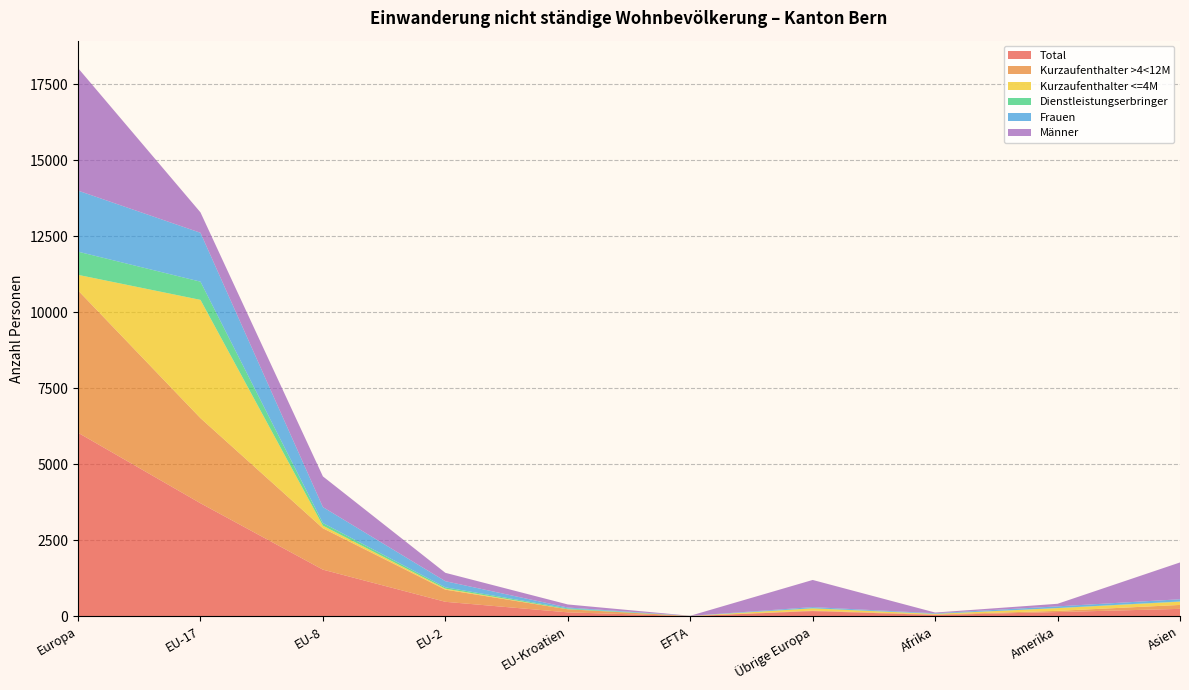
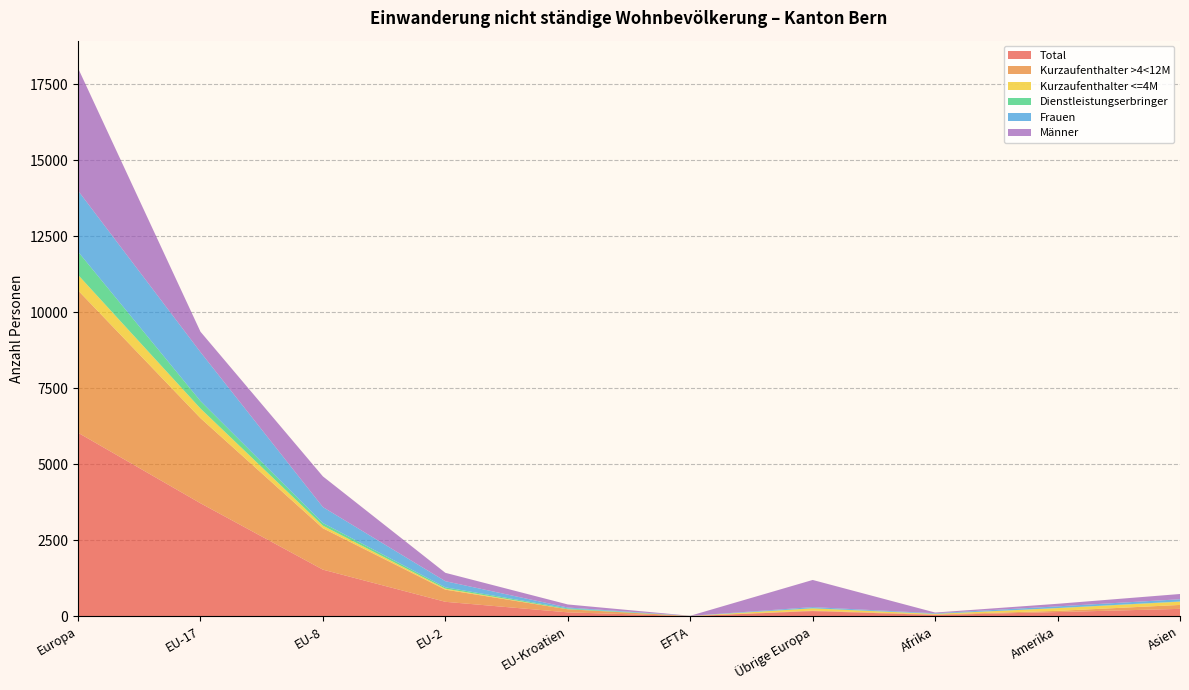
Kurzaufenthalter <=4M, EU-17: 3900 -> 300
Dienstleistungserbringer, EU-17: 600 -> 200
Männer, Asien: 1200 -> 200
